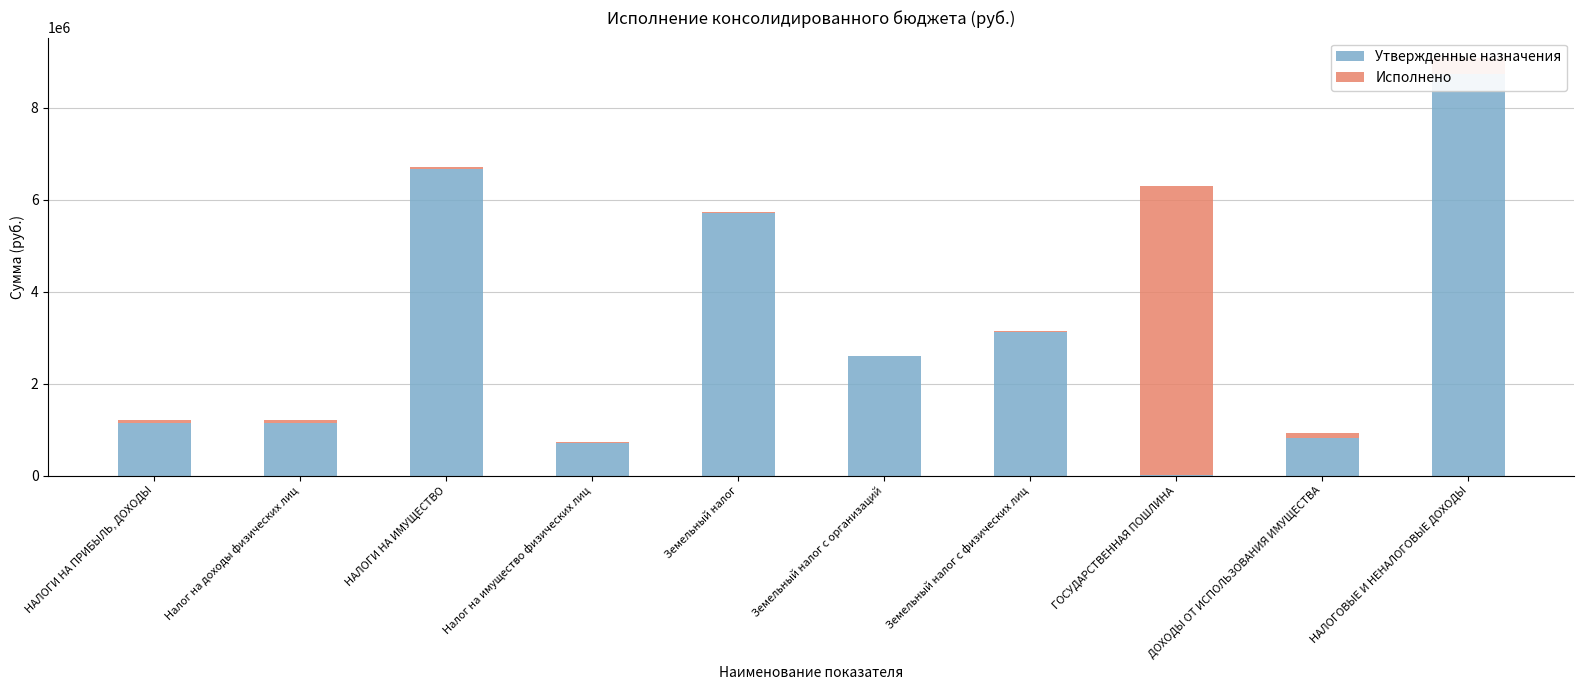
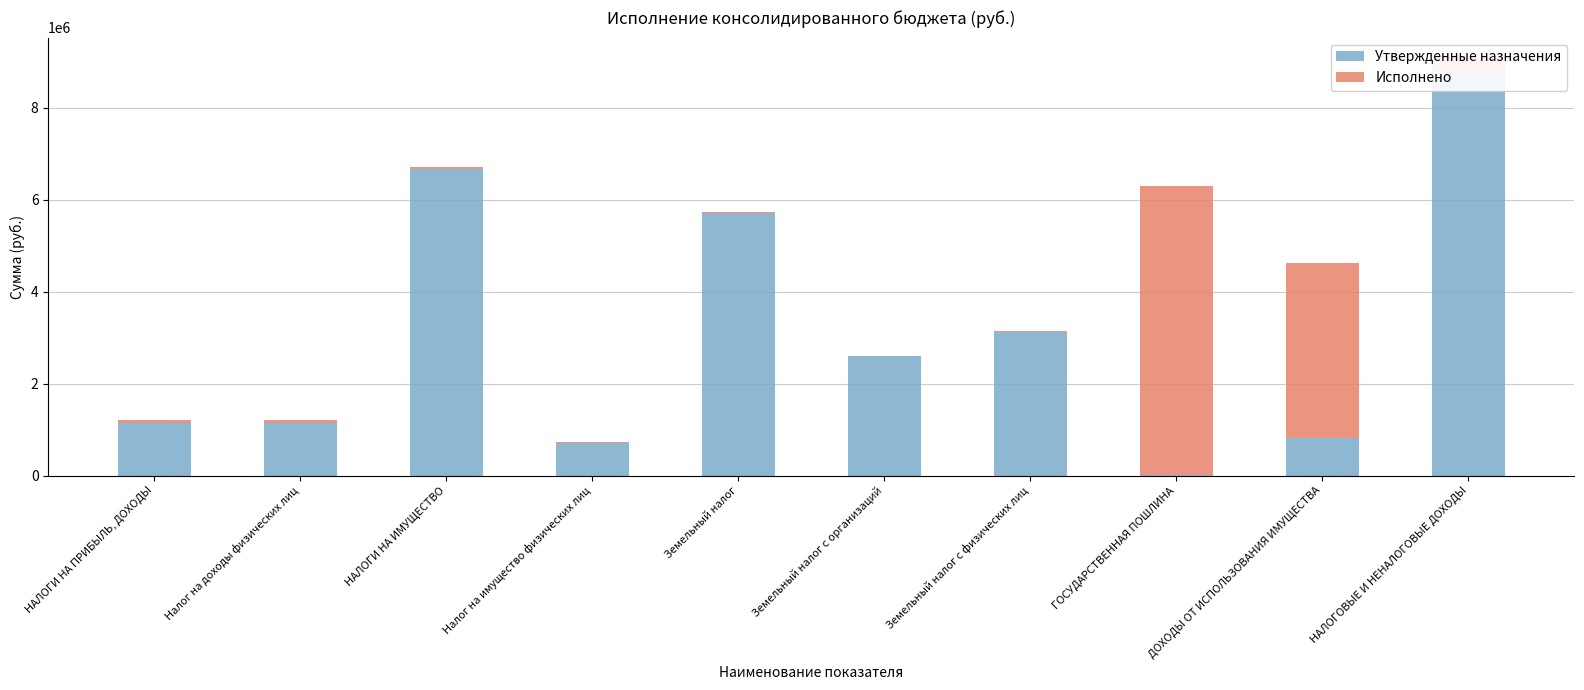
Исполнено, ДОХОДЫ ОТ ИСПОЛЬЗОВАНИЯ ИМУЩЕСТВА: 100000 -> 3800000
